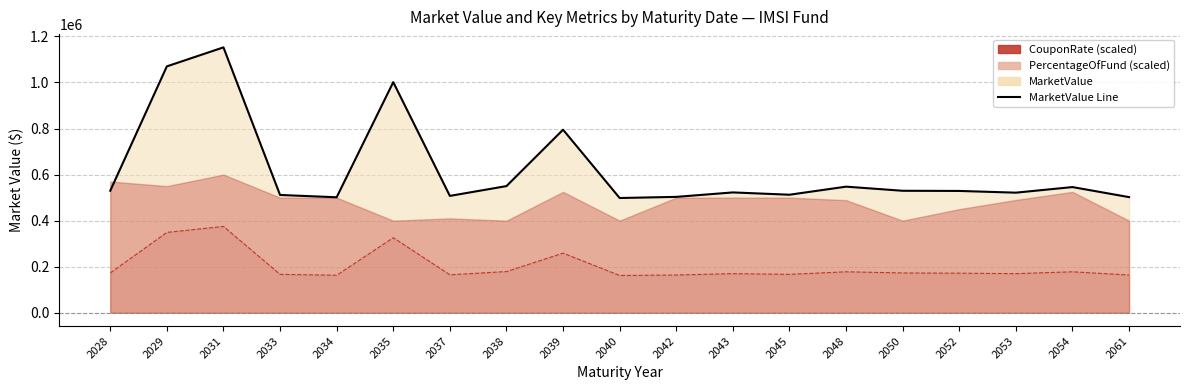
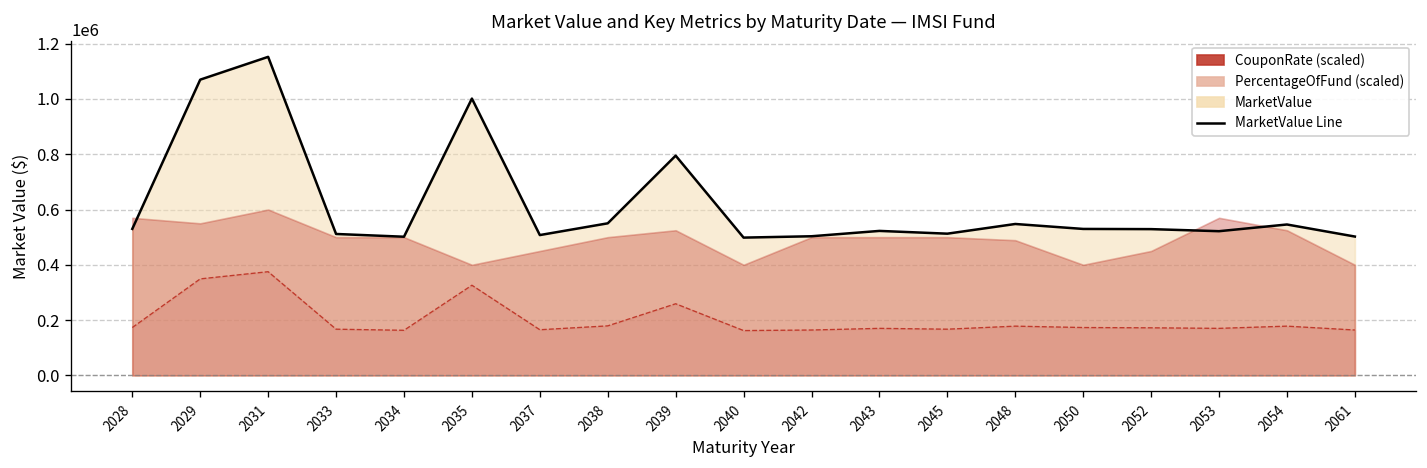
CouponRate (scaled), 2037: 410000 -> 450000
CouponRate (scaled), 2038: 400000 -> 500000
CouponRate (scaled), 2053: 490000 -> 570000
